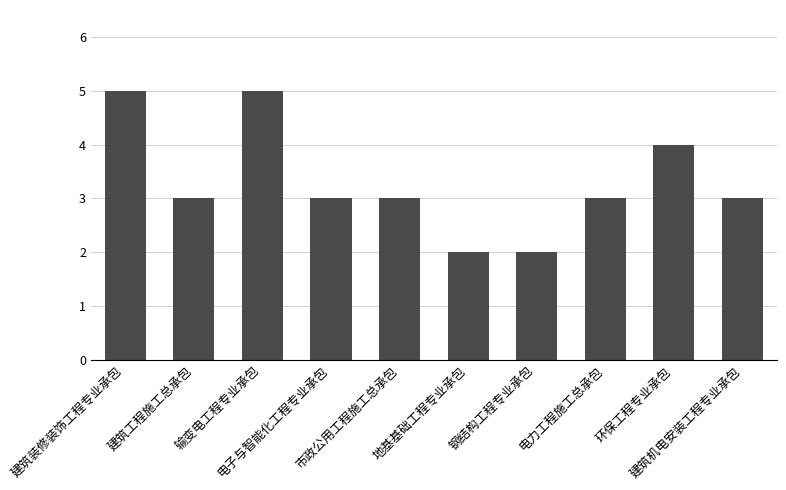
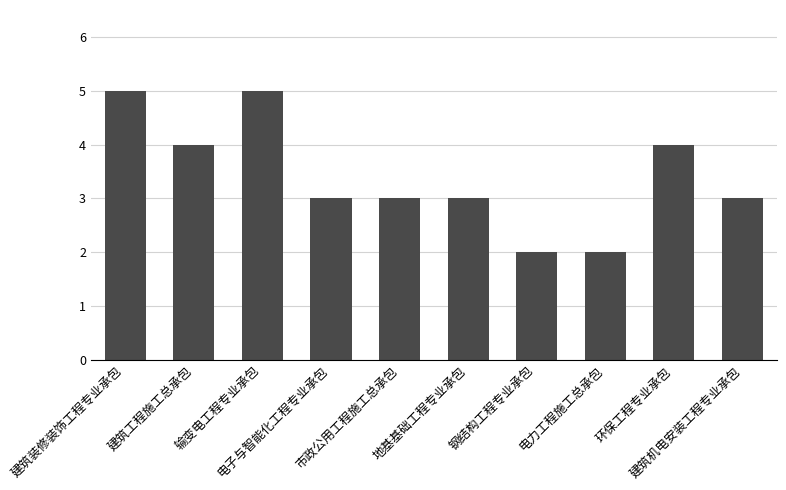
建筑工程施工总承包: 3 -> 4
地基基础工程专业承包: 2 -> 3
电力工程施工总承包: 3 -> 2
